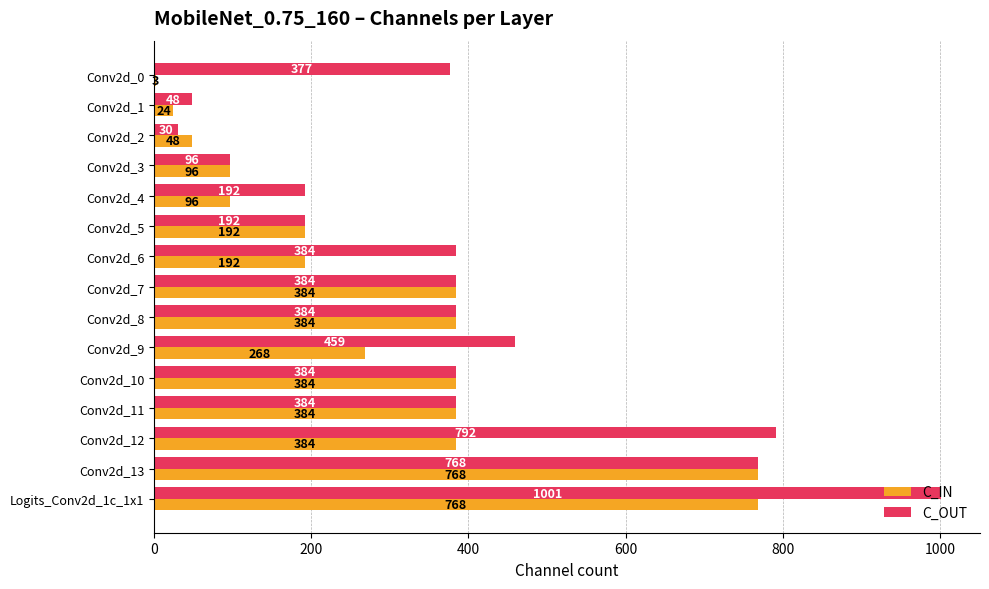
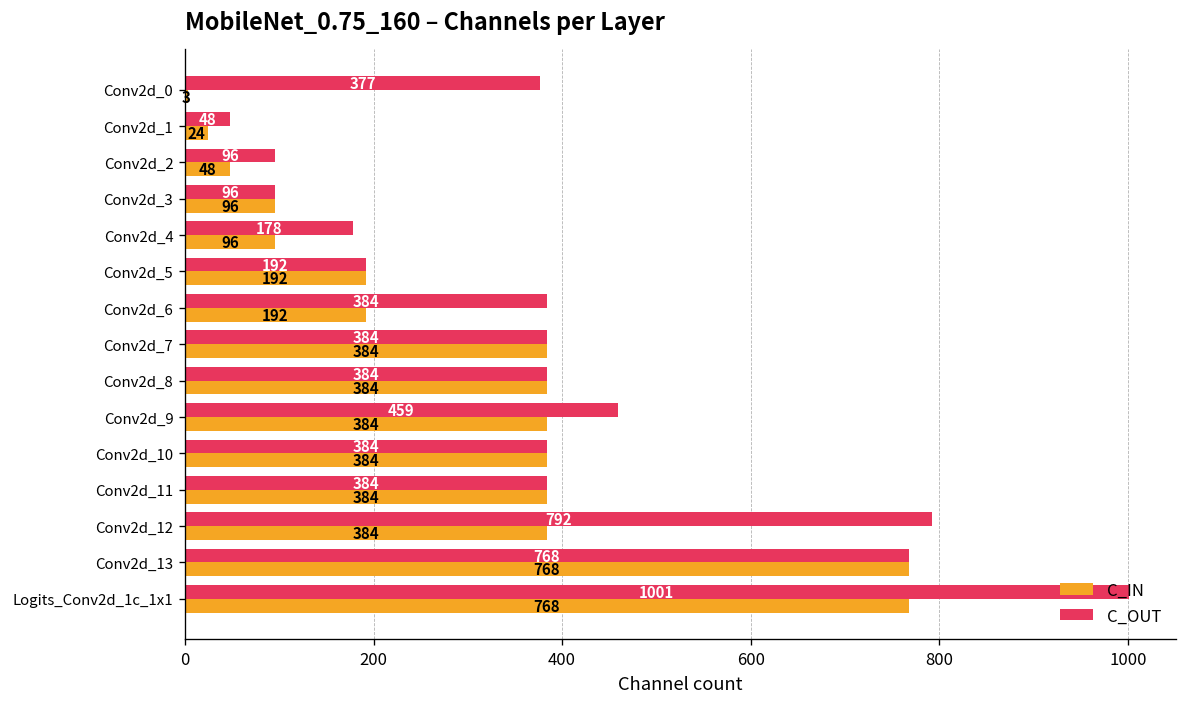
C_OUT, Conv2d_2: 30 -> 96
C_OUT, Conv2d_4: 192 -> 178
C_IN, Conv2d_9: 268 -> 384
